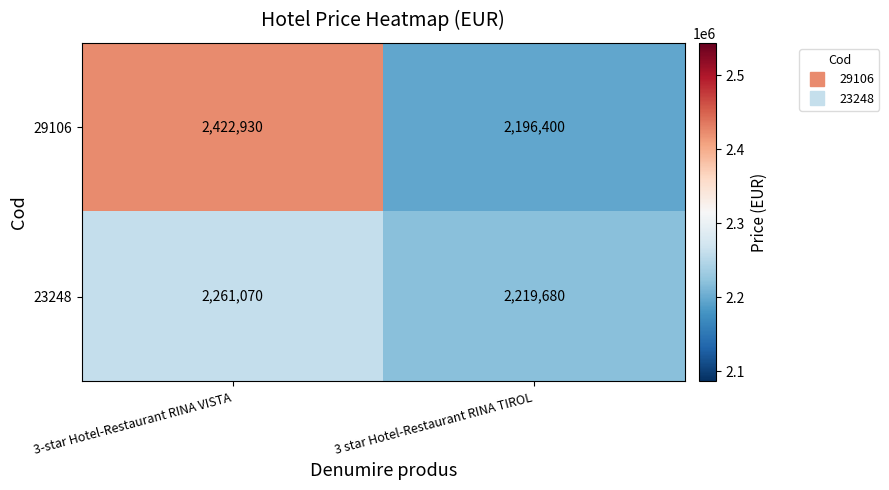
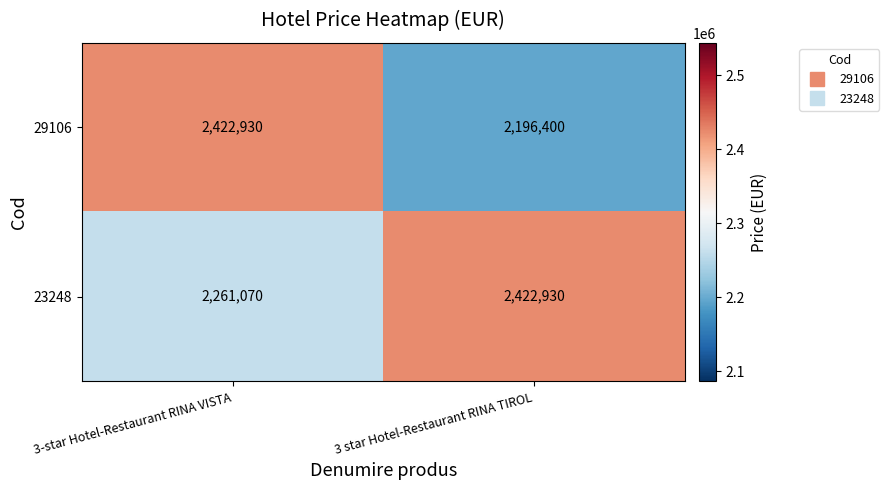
23248, 3 star Hotel-Restaurant RINA TIROL: 2,219,680 -> 2,422,930
